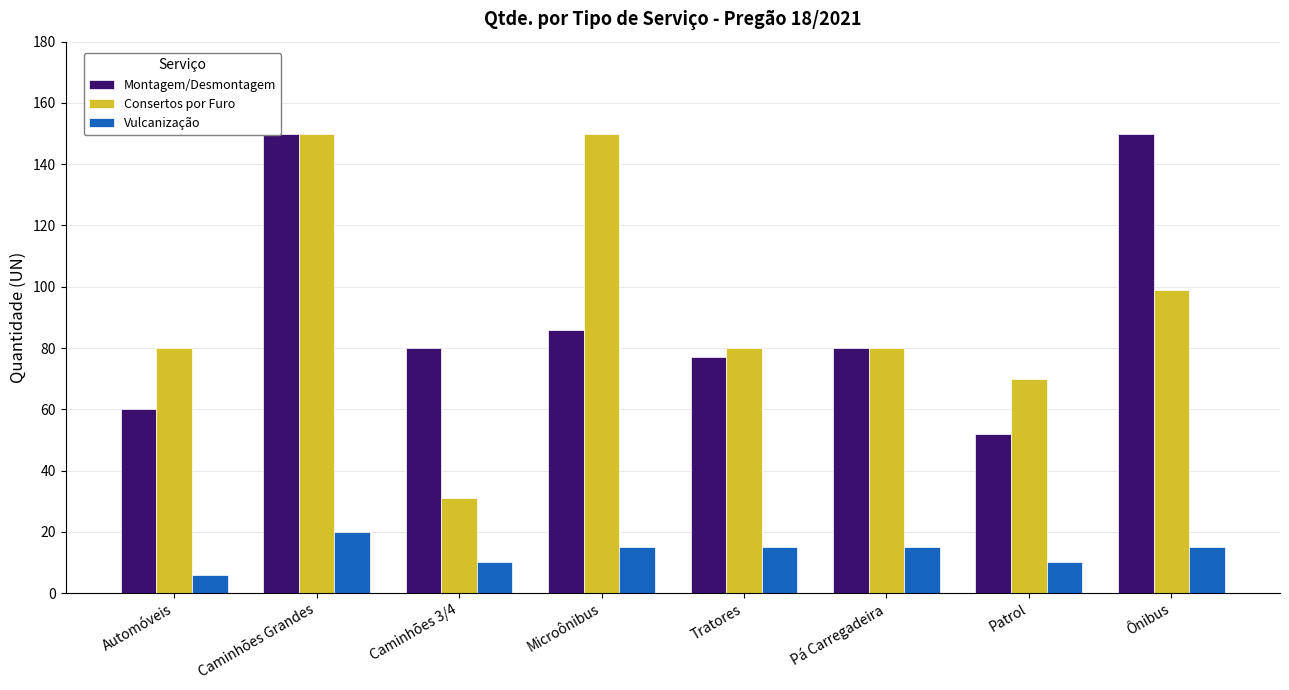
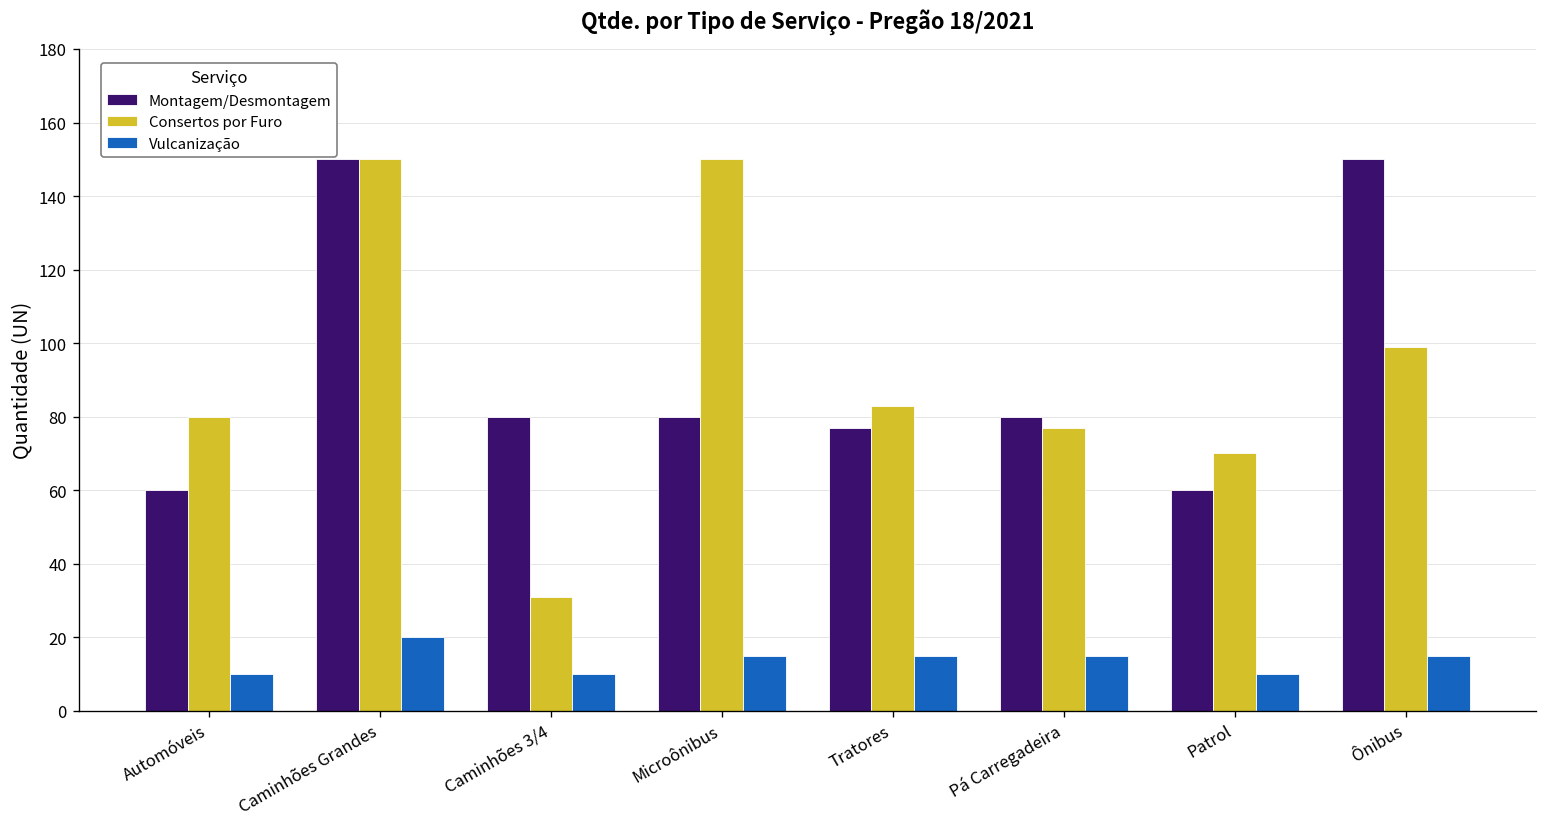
Vulcanização, Automóveis: 6 -> 10
Montagem/Desmontagem, Microônibus: 86 -> 80
Consertos por Furo, Tratores: 80 -> 83
Consertos por Furo, Pá Carregadeira: 80 -> 77
Montagem/Desmontagem, Patrol: 52 -> 60
